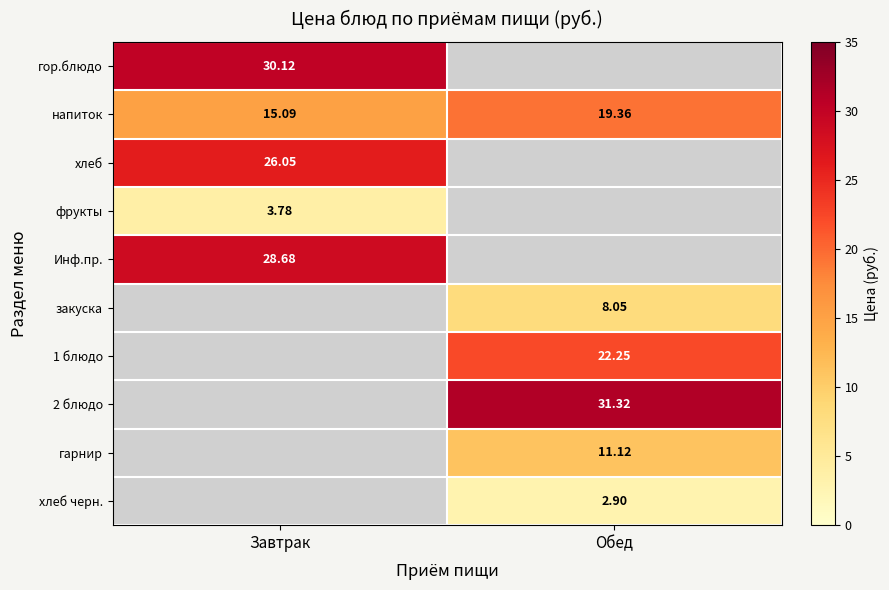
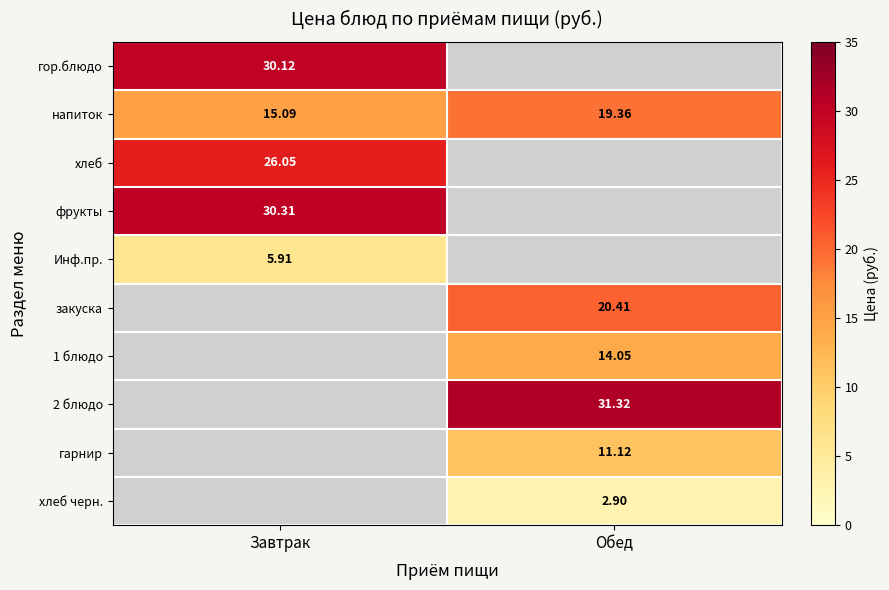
фрукты, Завтрак: 3.78 -> 30.31
Инф.пр., Завтрак: 28.68 -> 5.91
закуска, Обед: 8.05 -> 20.41
1 блюдо, Обед: 22.25 -> 14.05
